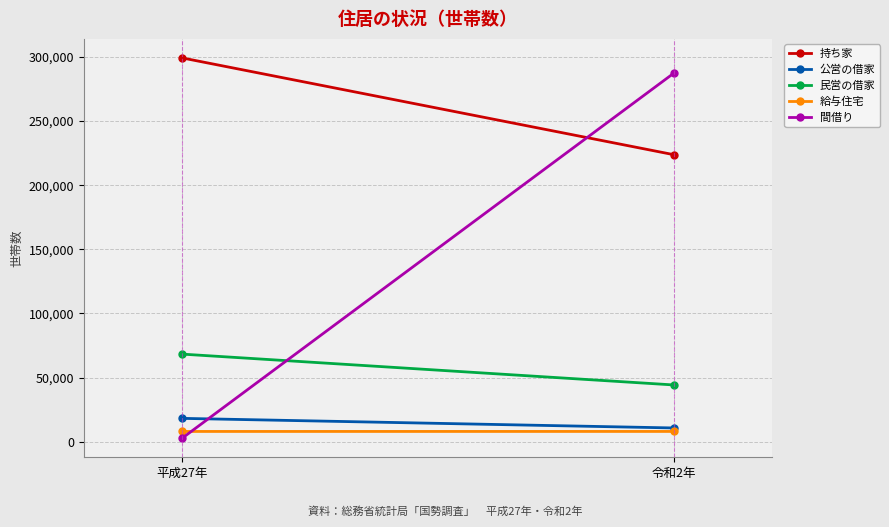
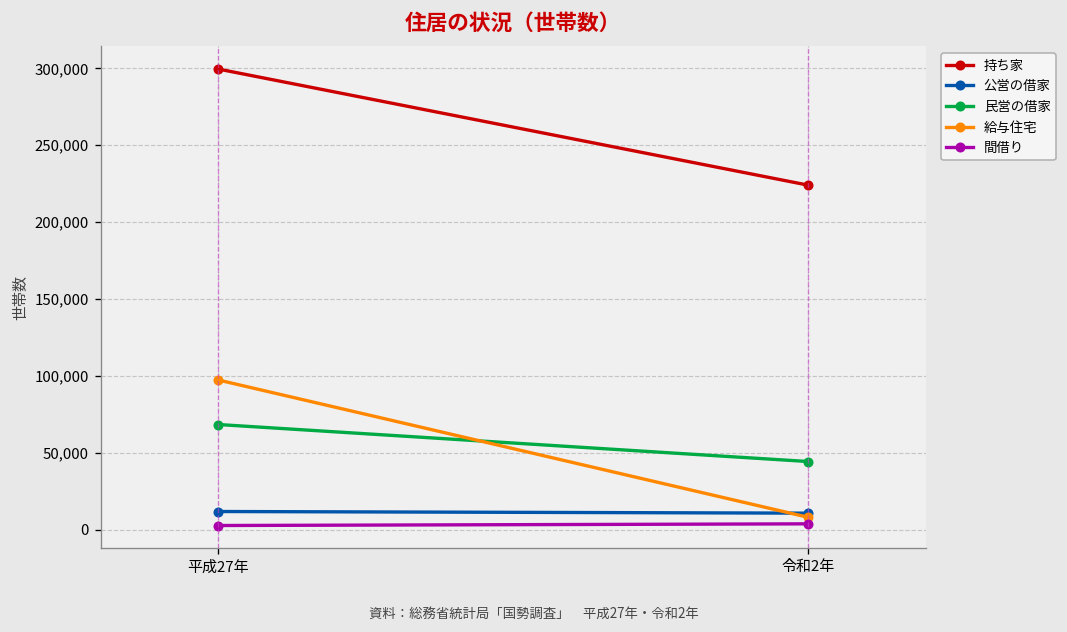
公営の借家, 平成27年: 18,000 -> 12,000
給与住宅, 平成27年: 8,000 -> 97,000
間借り, 令和2年: 287,000 -> 4,000
